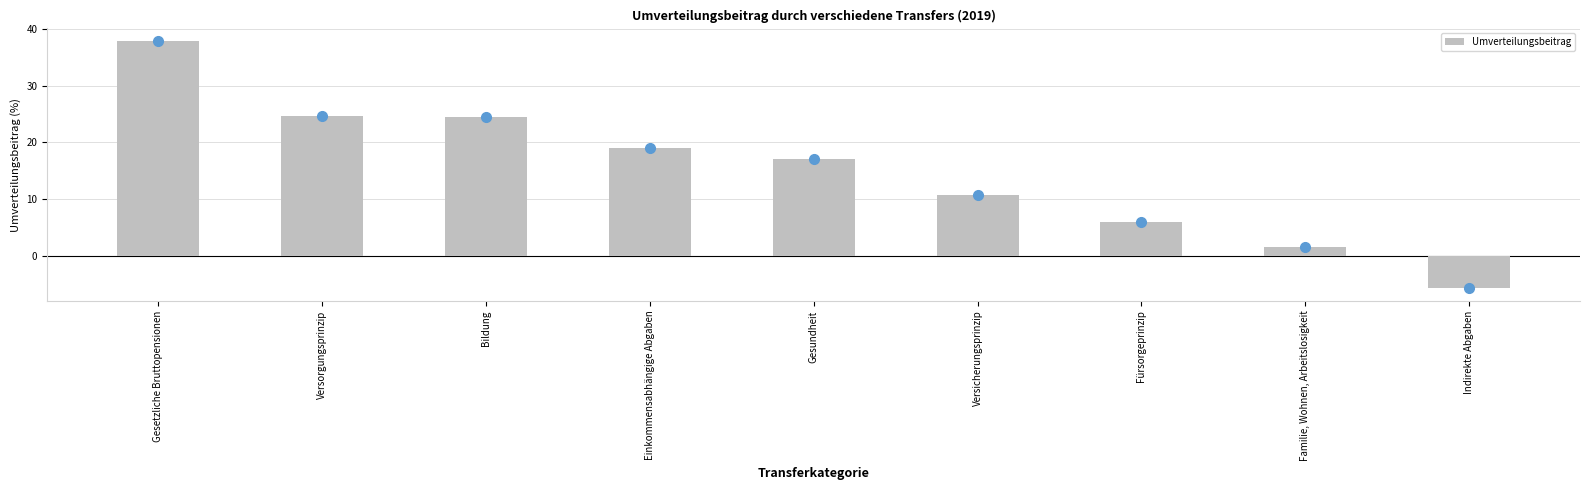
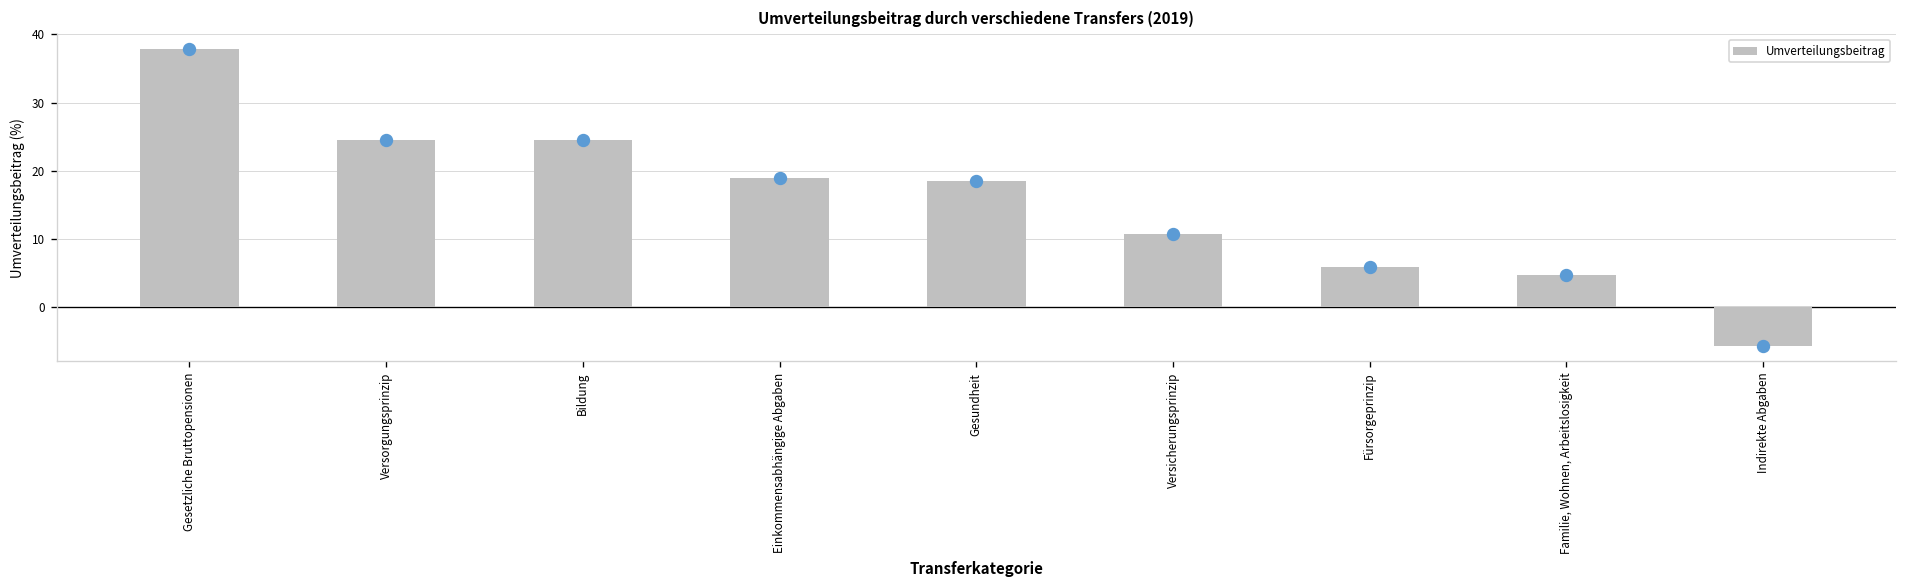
Umverteilungsbeitrag, Gesundheit: 17 -> 19
Umverteilungsbeitrag, Familie, Wohnen, Arbeitslosigkeit: 2 -> 5
